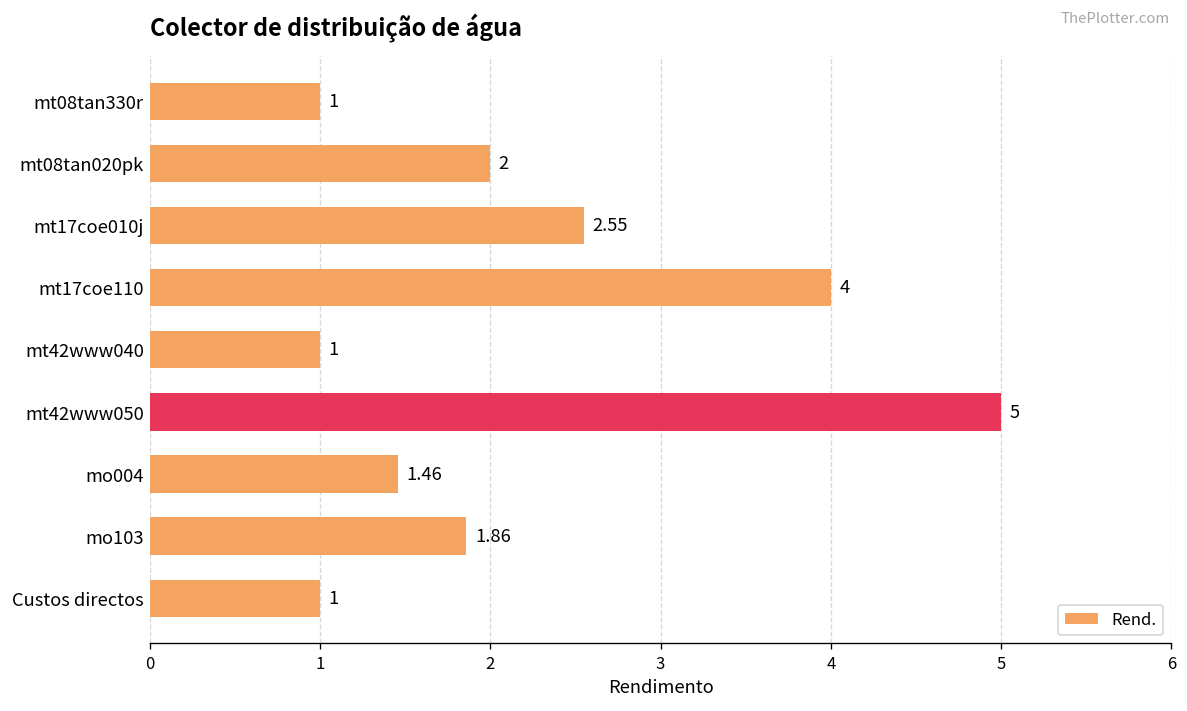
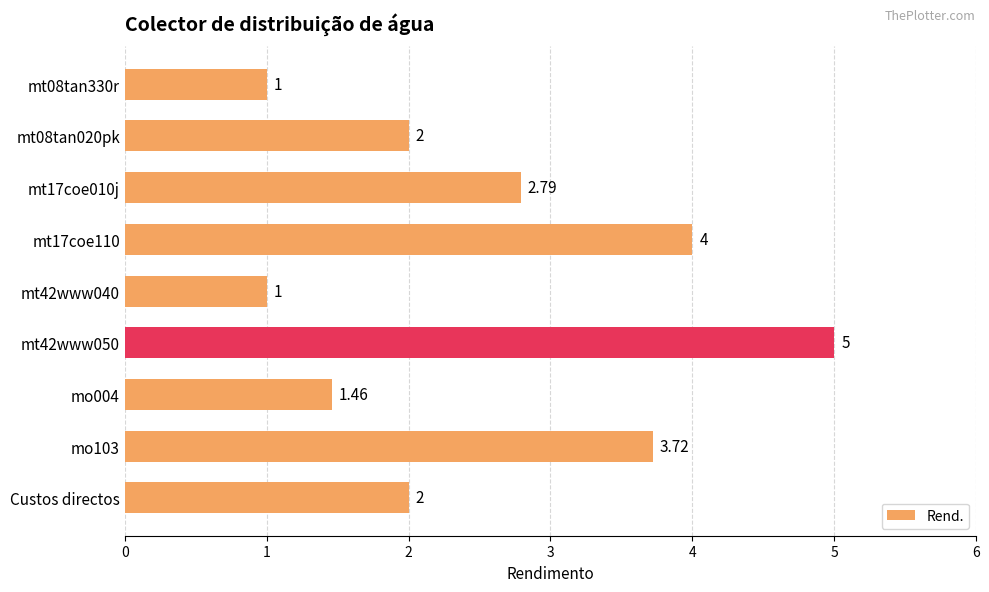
mt17coe010j: 2.55 -> 2.79
mo103: 1.86 -> 3.72
Custos directos: 1 -> 2
